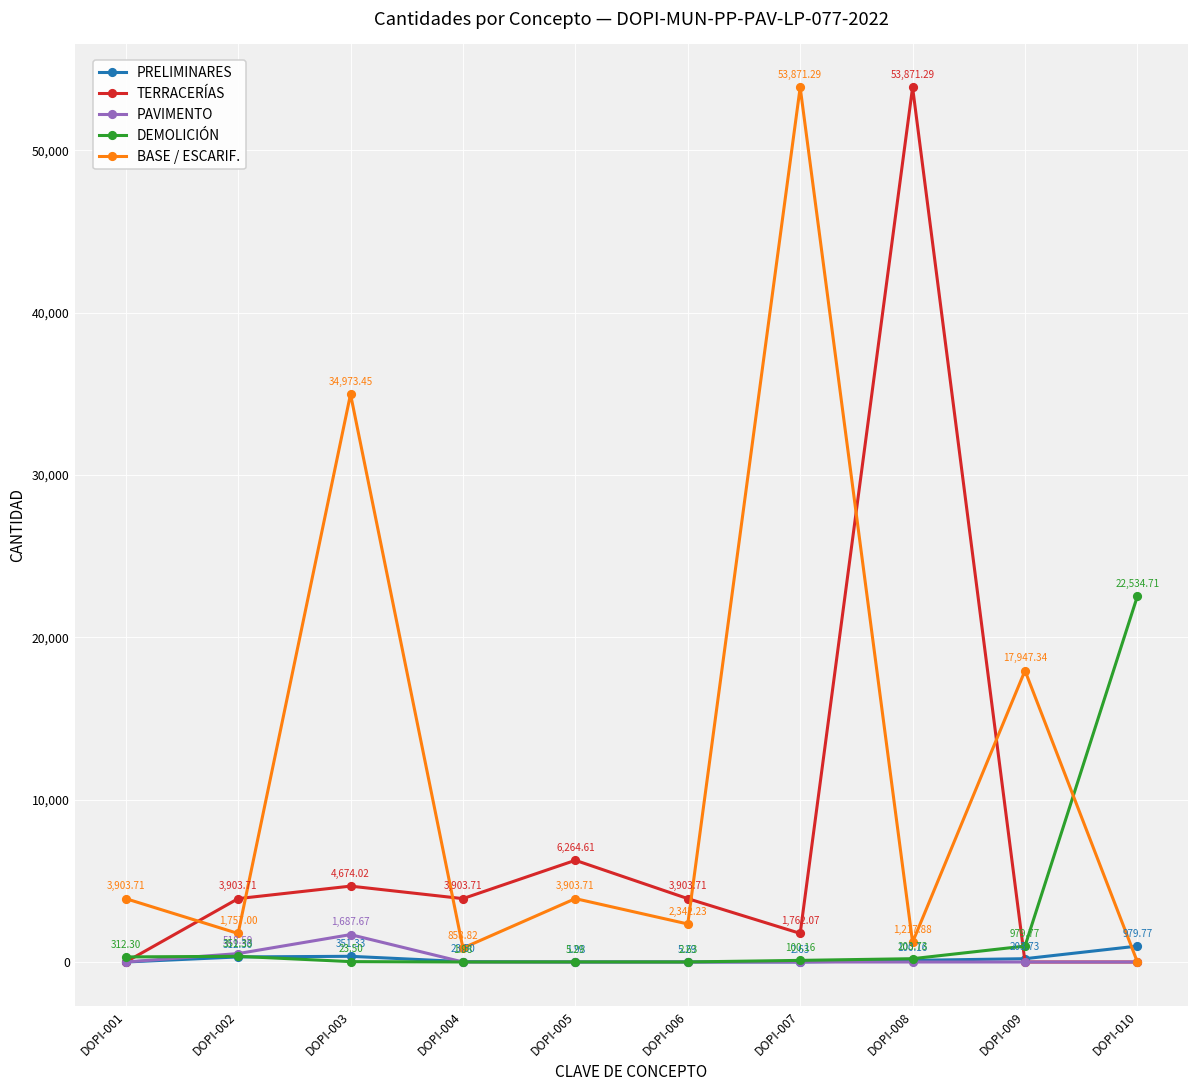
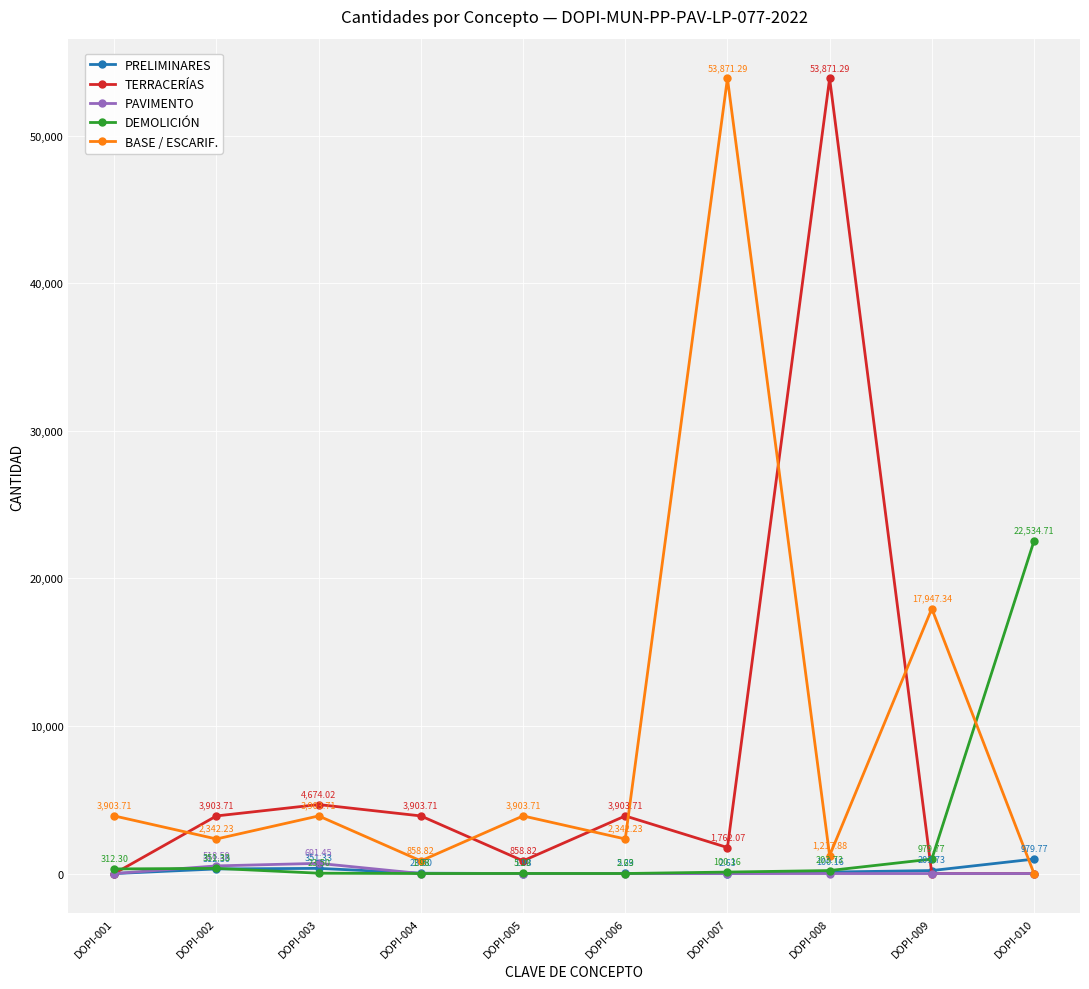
BASE / ESCARIF., DOPI-002: 1,757.00 -> 2,342.23
PAVIMENTO, DOPI-003: 1,687.67 -> 691.45
BASE / ESCARIF., DOPI-003: 34,973.45 -> 3,903.71
TERRACERÍAS, DOPI-005: 6,264.61 -> 858.82
